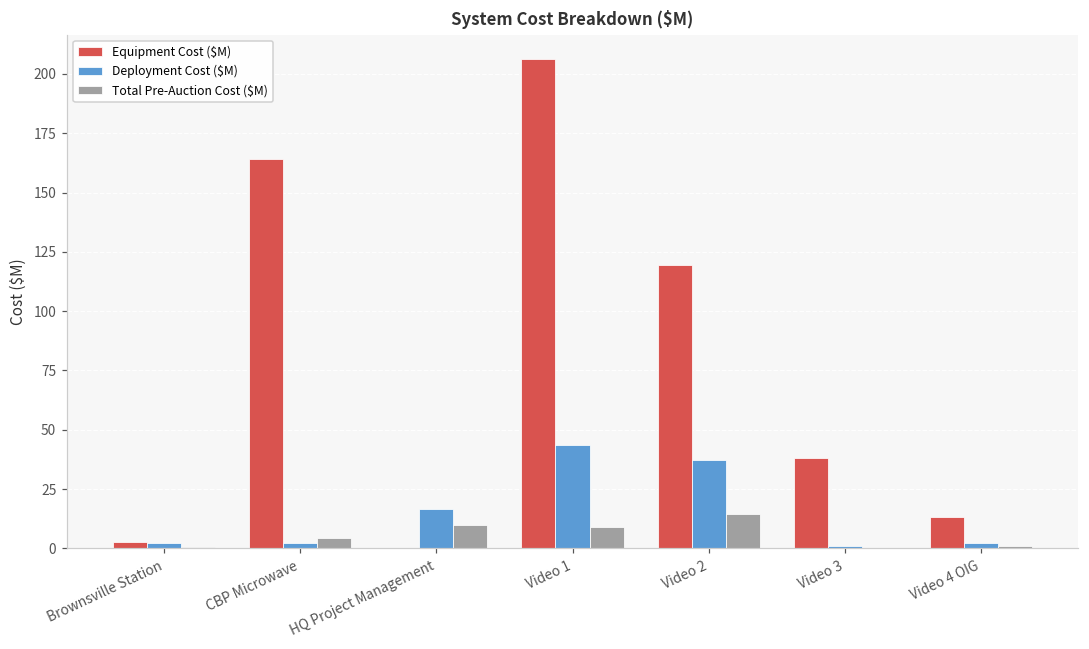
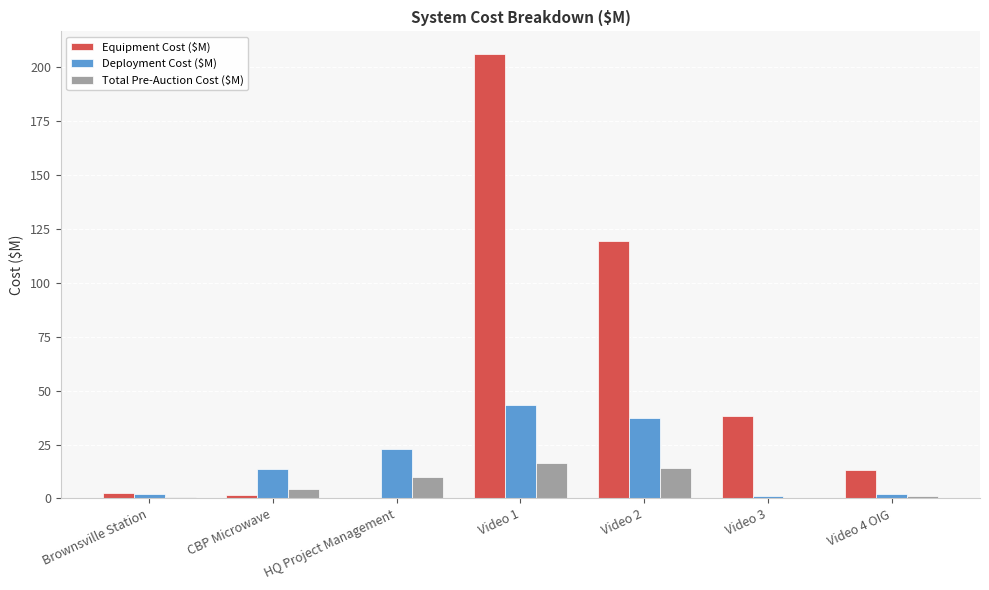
Equipment Cost ($M), CBP Microwave: 164 -> 1
Deployment Cost ($M), CBP Microwave: 2 -> 14
Deployment Cost ($M), HQ Project Management: 16 -> 23
Total Pre-Auction Cost ($M), Video 1: 9 -> 16
